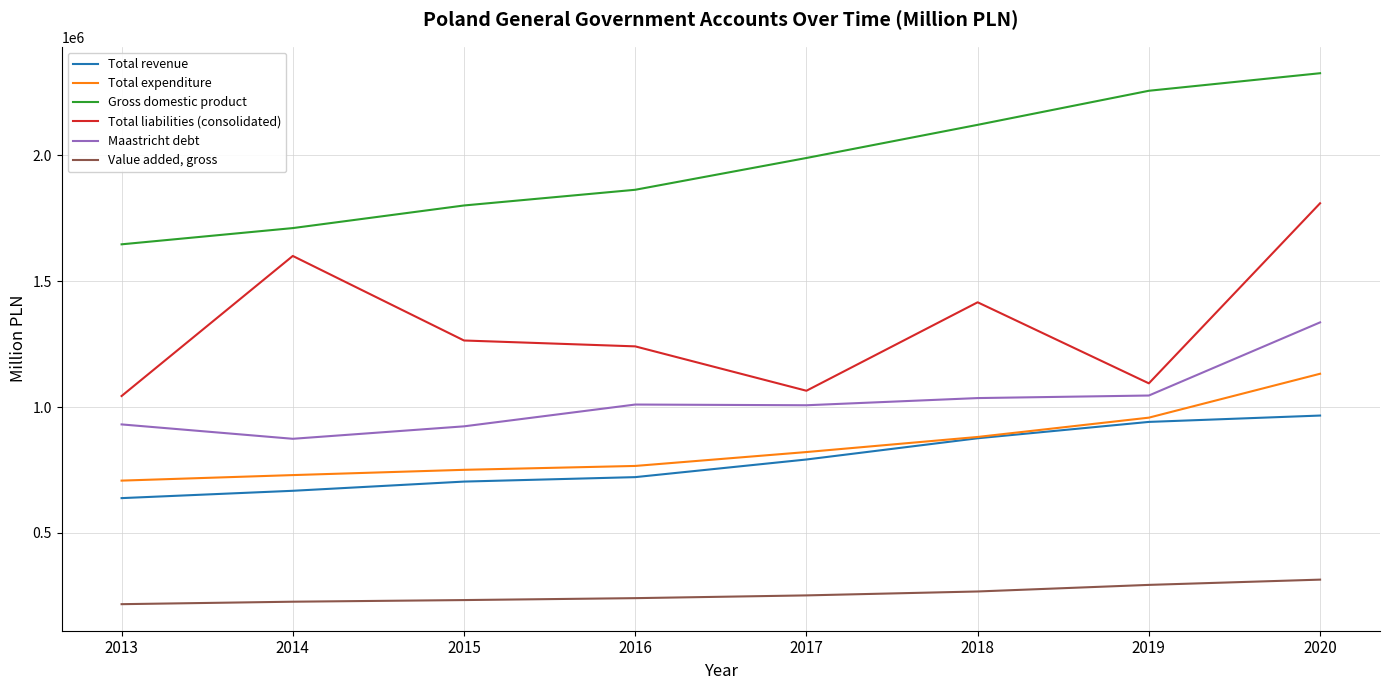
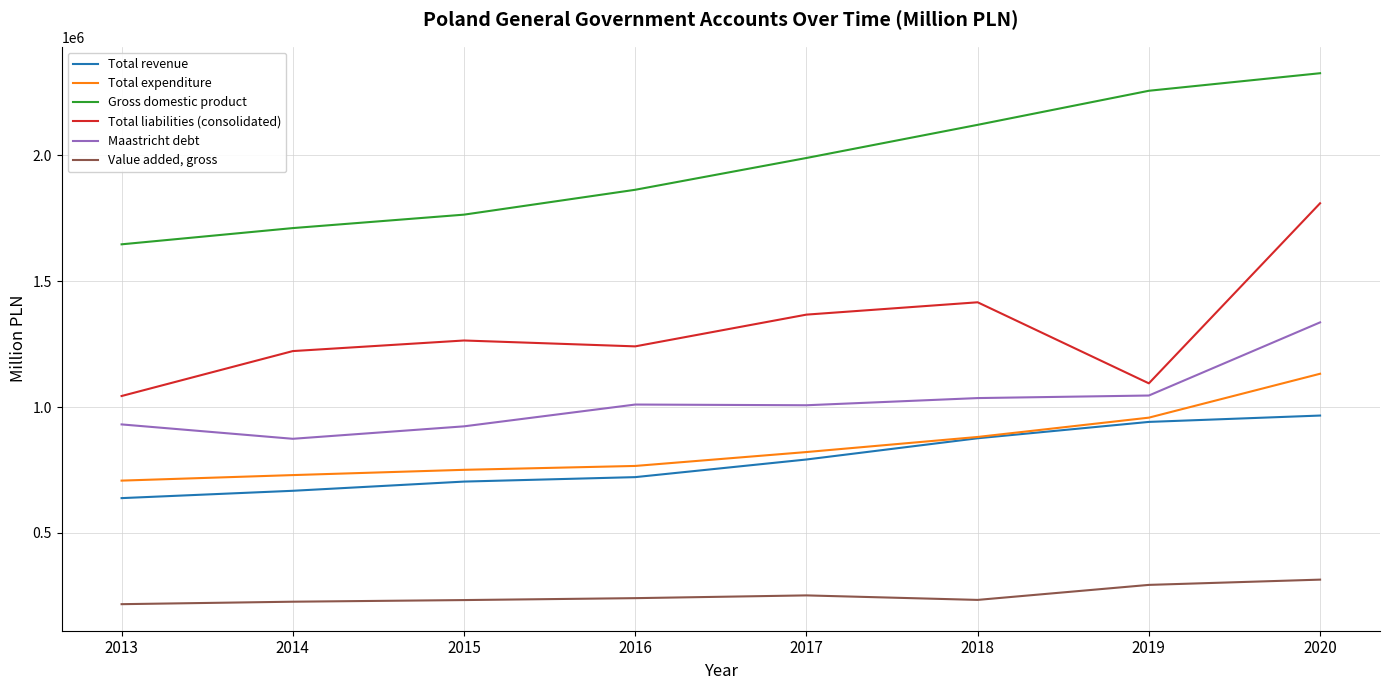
Total liabilities (consolidated), 2014: 1600000 -> 1220000
Gross domestic product, 2015: 1800000 -> 1760000
Total liabilities (consolidated), 2017: 1060000 -> 1370000
Value added, gross, 2018: 270000 -> 230000
